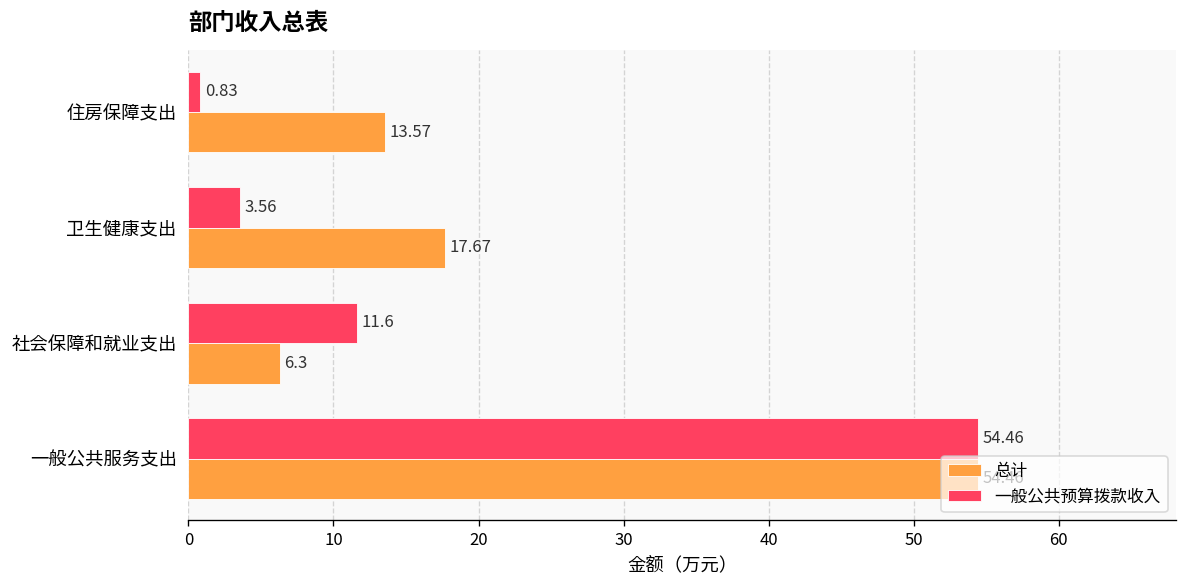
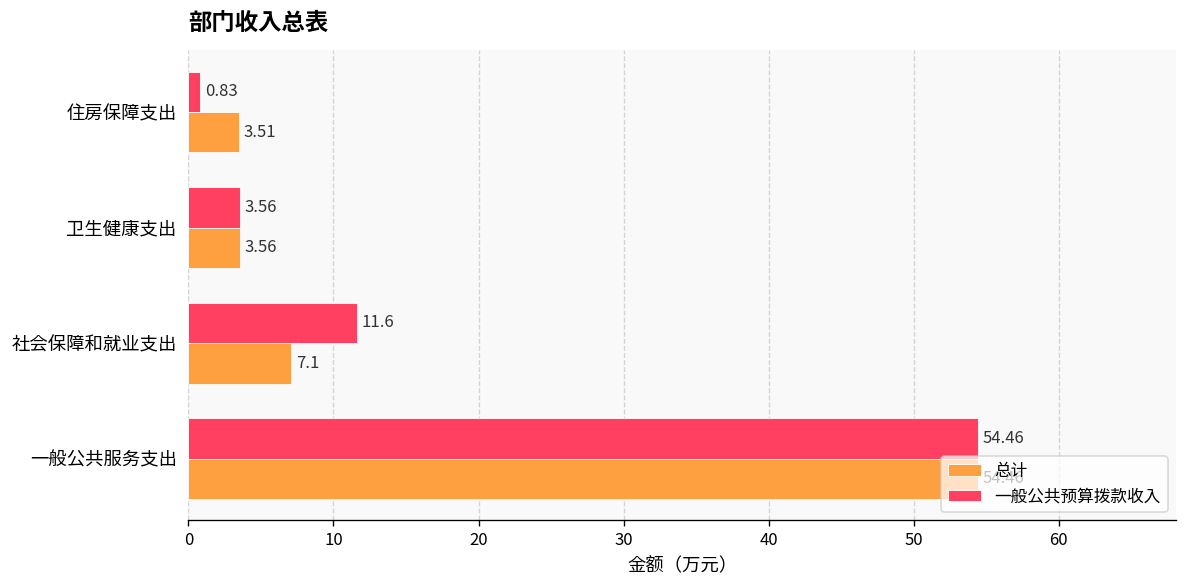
总计, 住房保障支出: 13.57 -> 3.51
总计, 卫生健康支出: 17.67 -> 3.56
总计, 社会保障和就业支出: 6.3 -> 7.1
